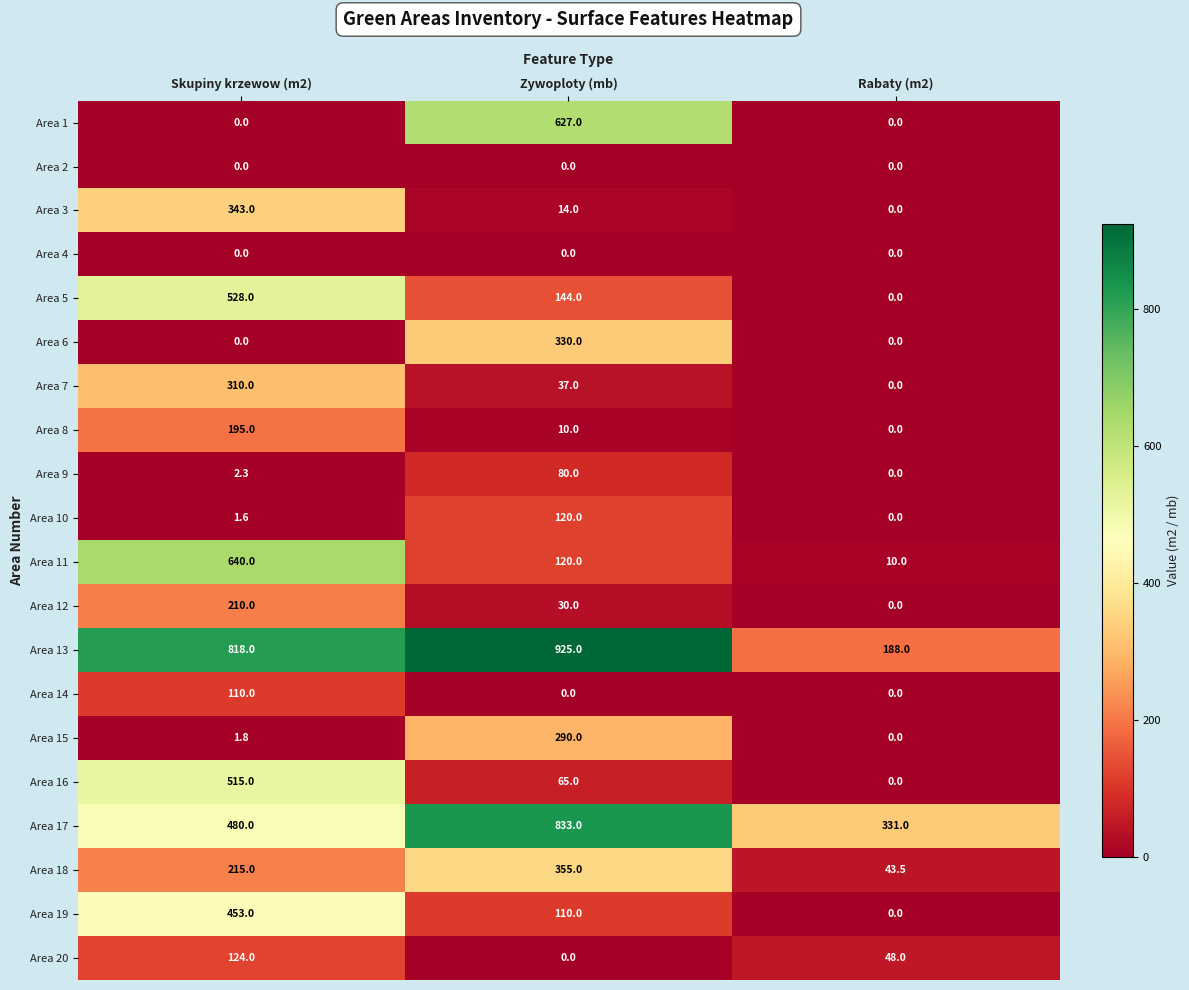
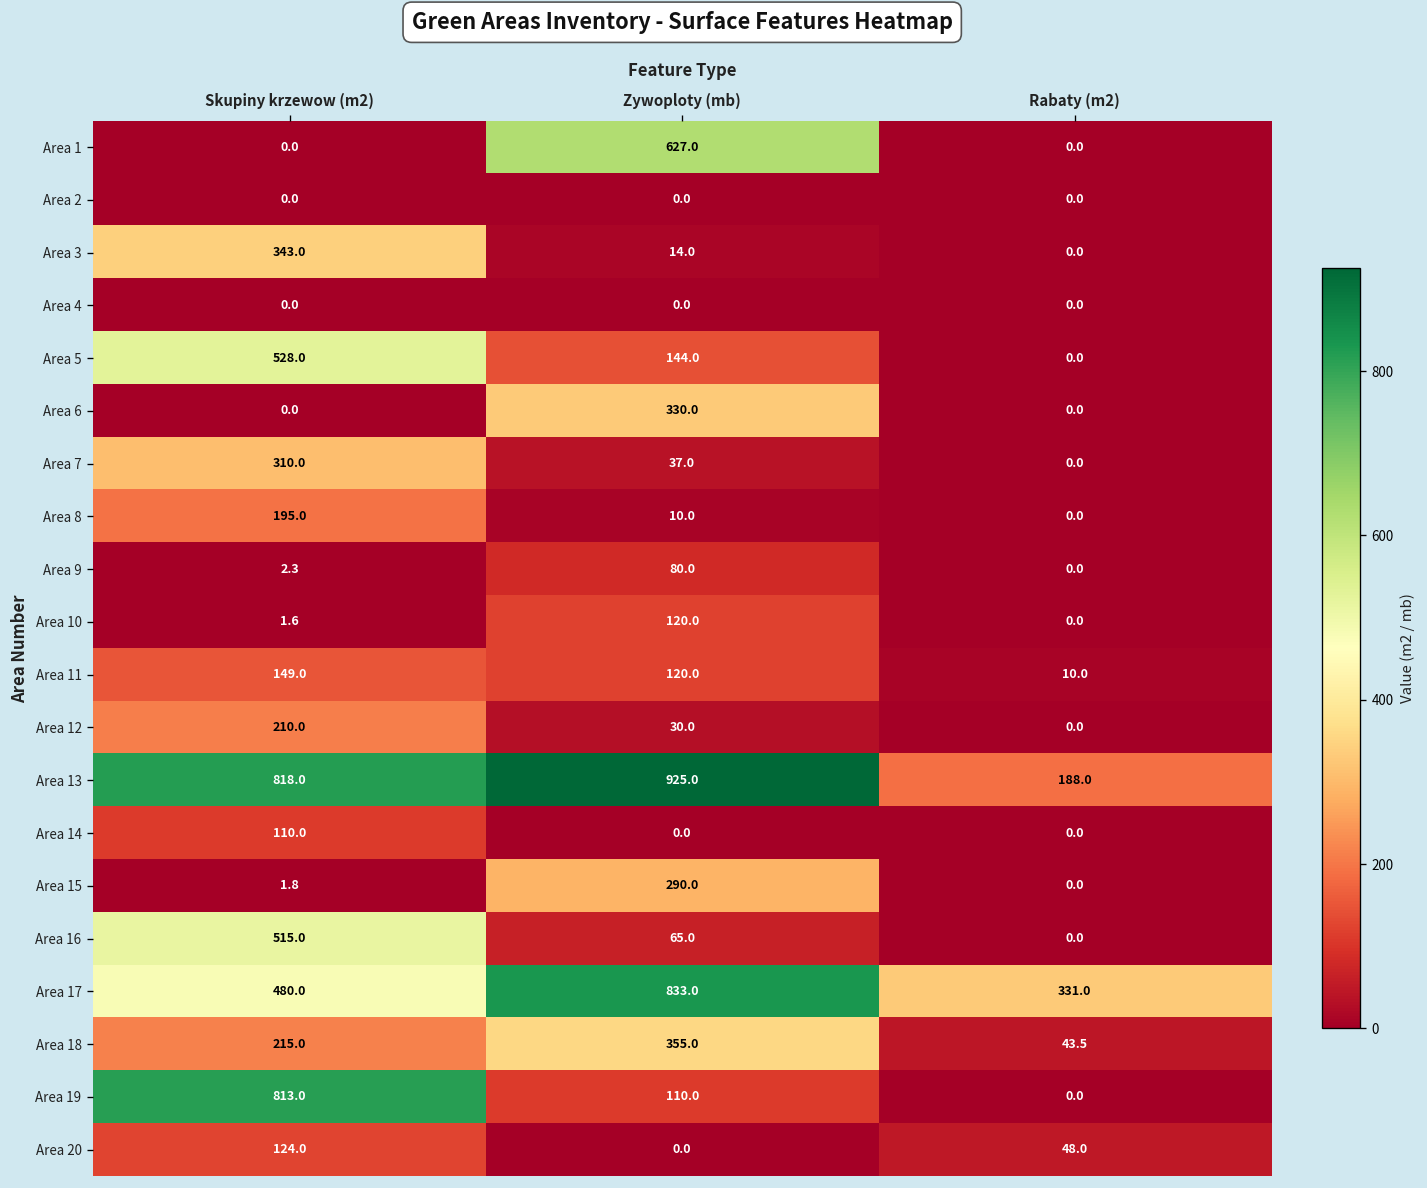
Area 11, Skupiny krzewow (m2): 640.0 -> 149.0
Area 19, Skupiny krzewow (m2): 453.0 -> 813.0
